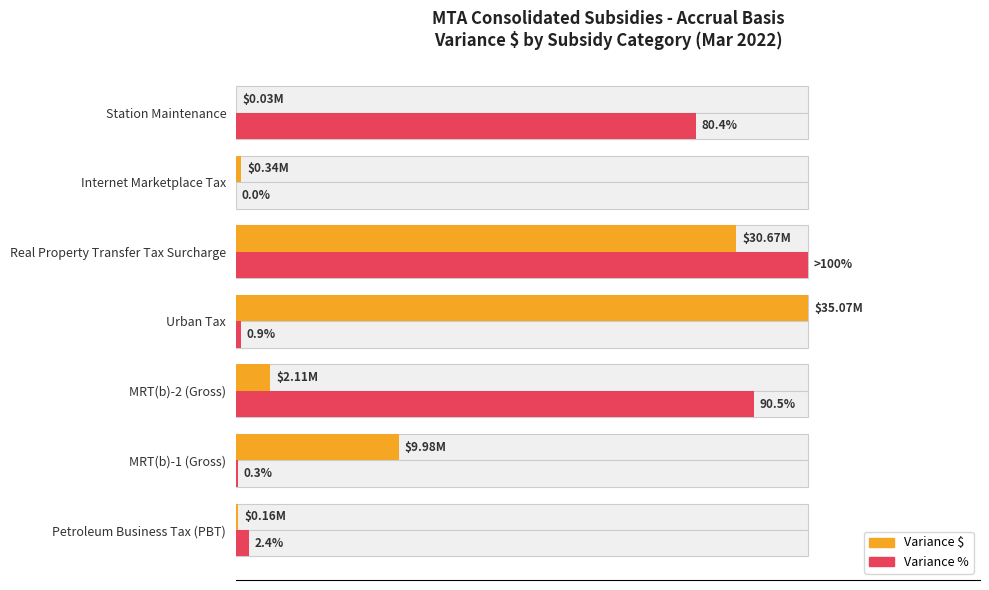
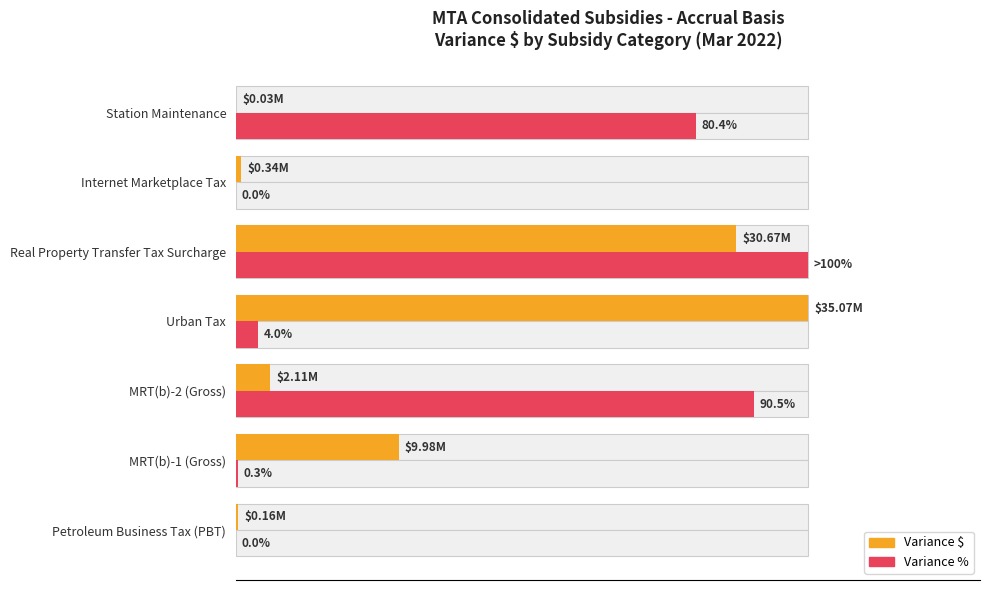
Variance %, Urban Tax: 0.9% -> 4.0%
Variance %, Petroleum Business Tax (PBT): 2.4% -> 0.0%
